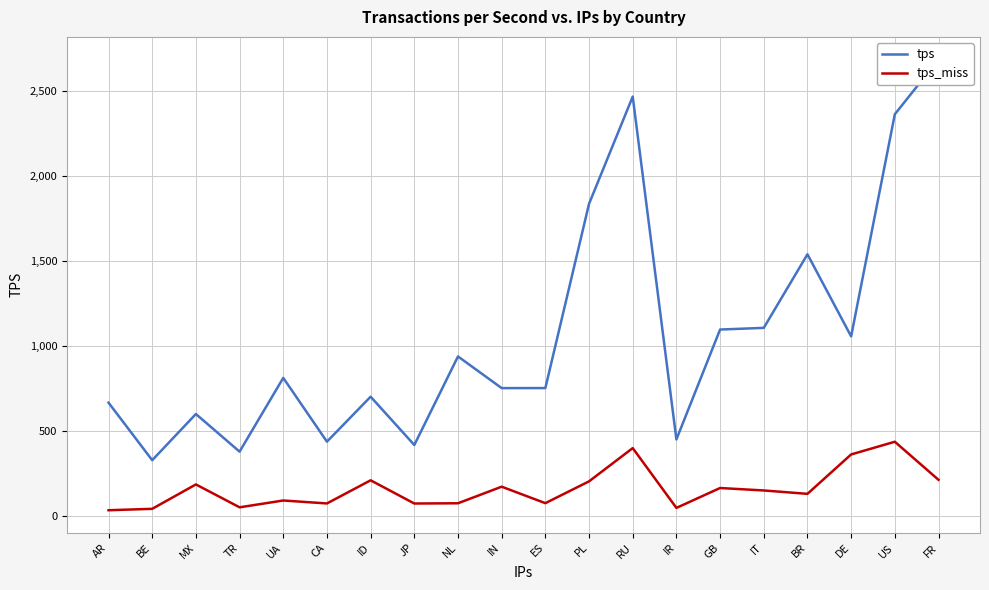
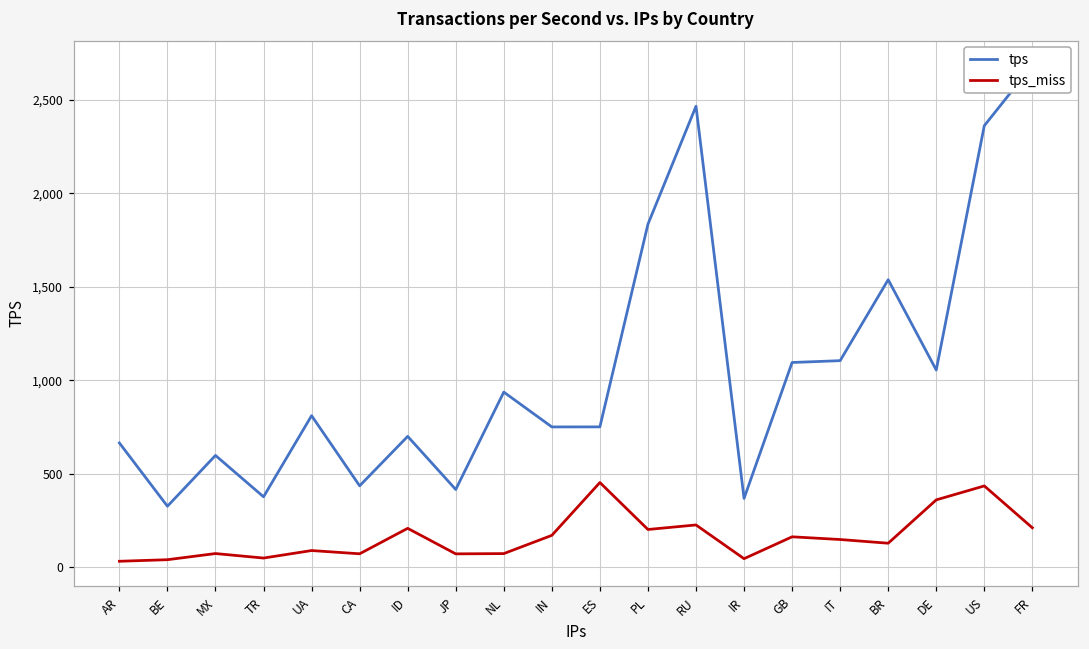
tps_miss, MX: 180 -> 70
tps_miss, ES: 70 -> 450
tps_miss, RU: 400 -> 230
tps, IR: 450 -> 370
